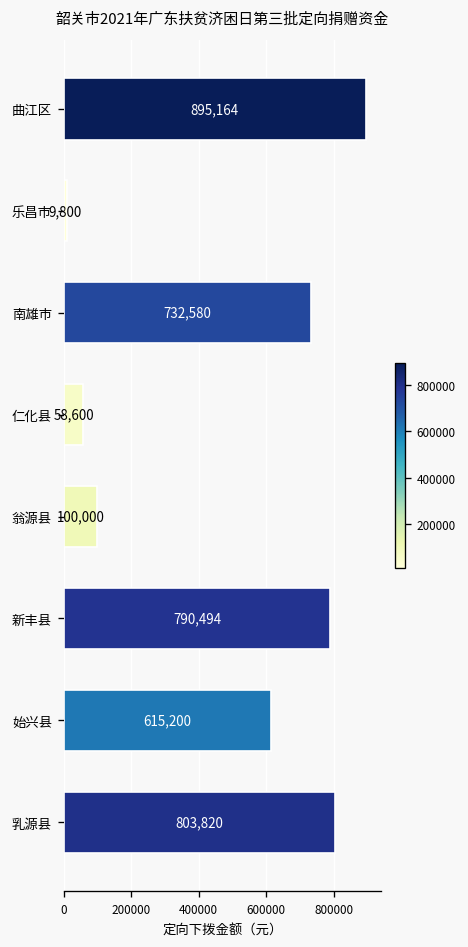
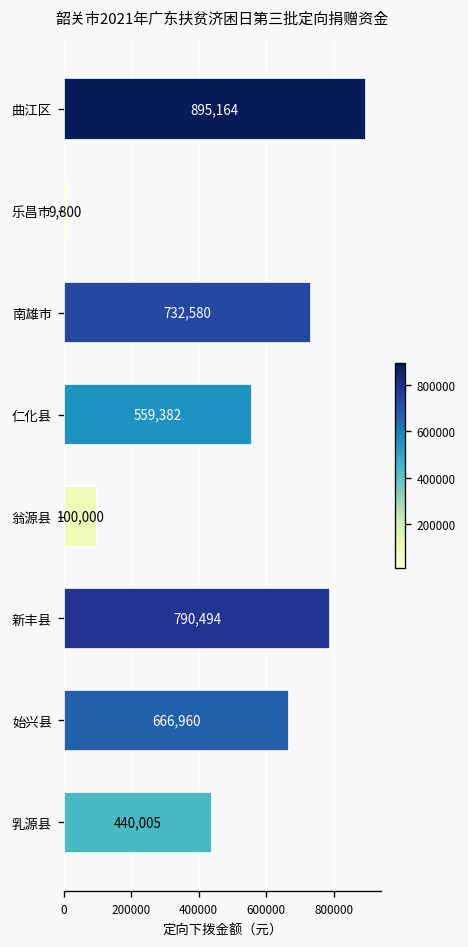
仁化县: 58,600 -> 559,382
始兴县: 615,200 -> 666,960
乳源县: 803,820 -> 440,005
